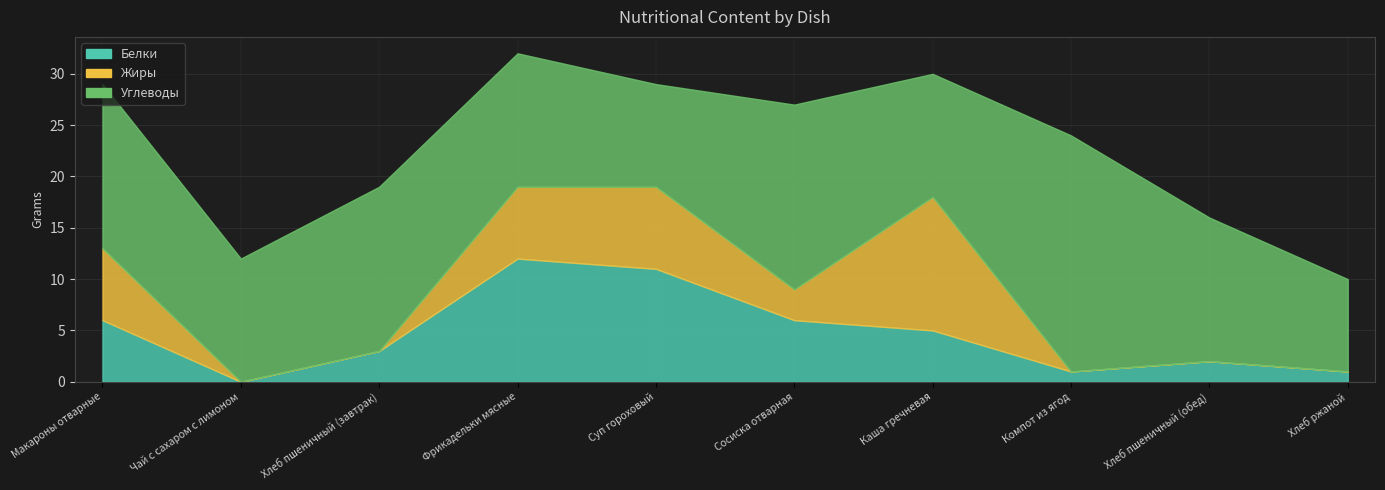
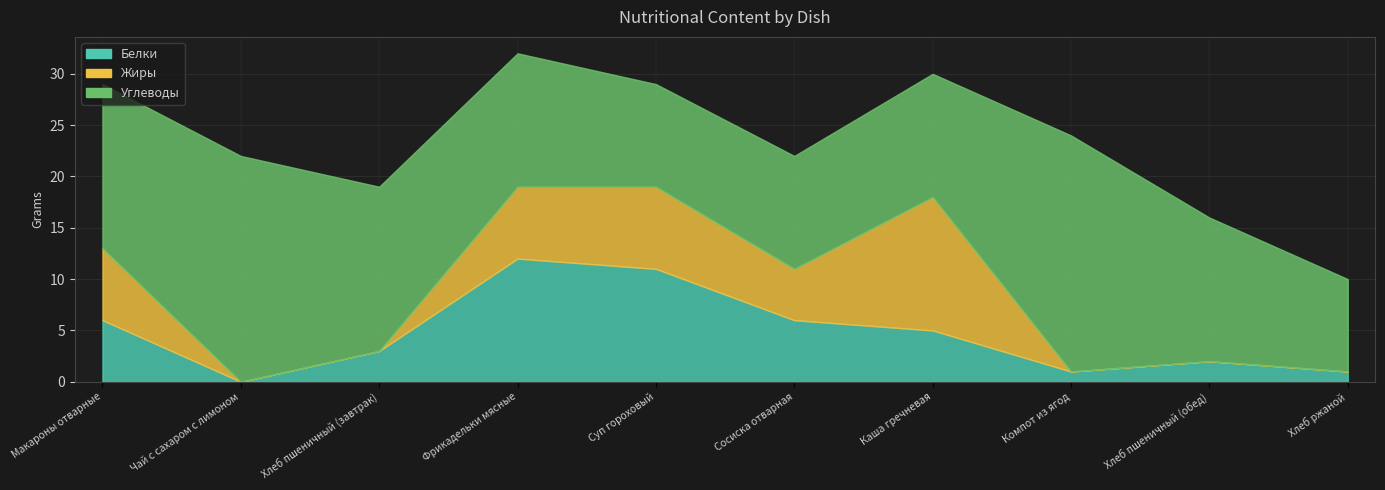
Углеводы, Чай с сахаром с лимоном: 12 -> 22
Жиры, Сосиска отварная: 3 -> 5
Углеводы, Сосиска отварная: 18 -> 11
